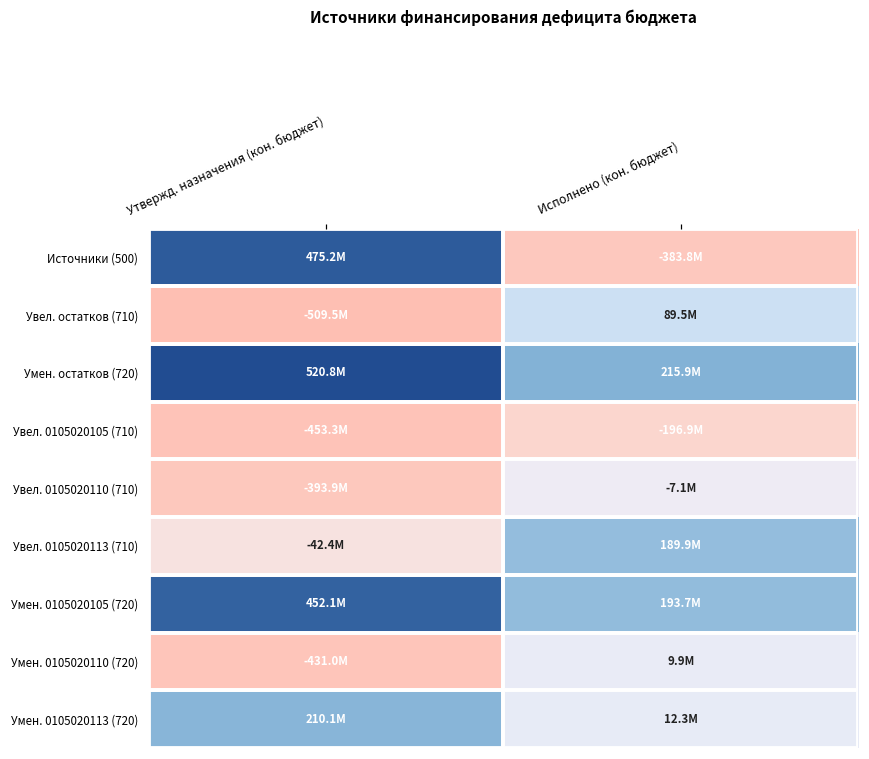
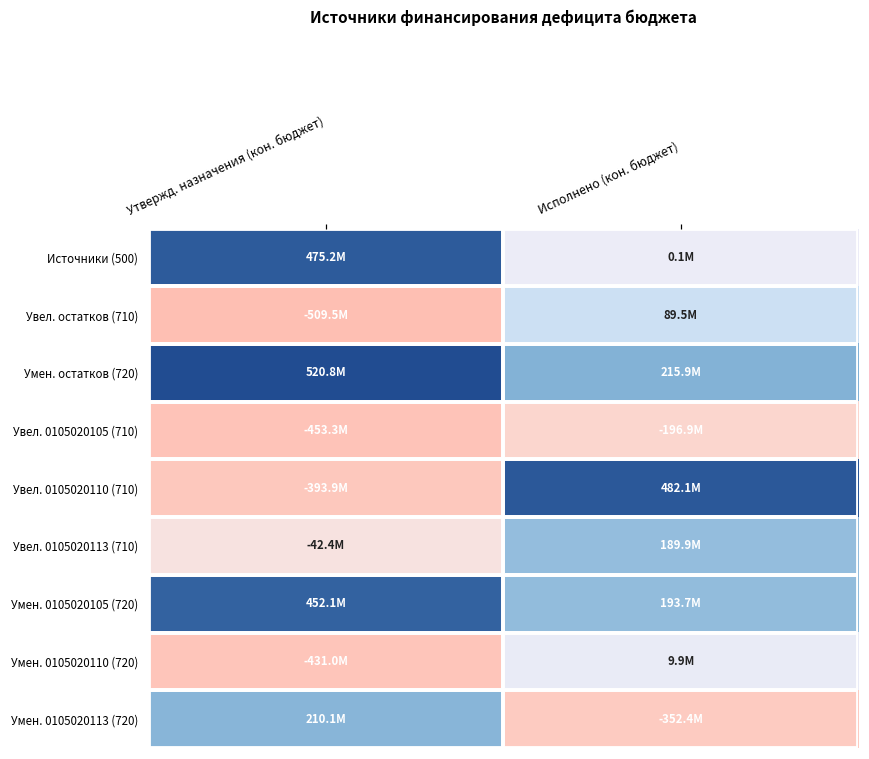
Источники (500), Исполнено (кон. бюджет): -383.8M -> 0.1M
Увел. 0105020110 (710), Исполнено (кон. бюджет): -7.1M -> 482.1M
Умен. 0105020113 (720), Исполнено (кон. бюджет): 12.3M -> -352.4M
